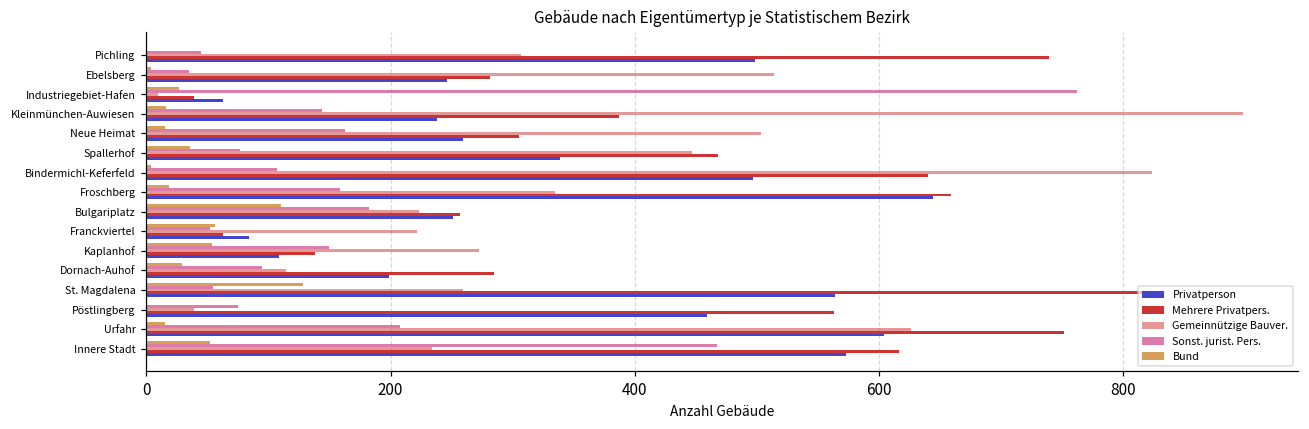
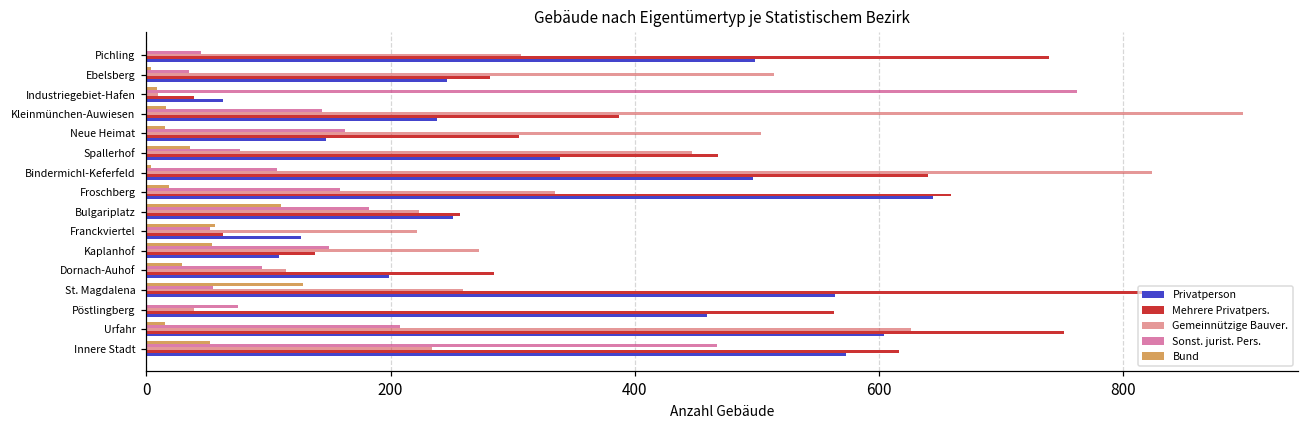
Bund, Industriegebiet-Hafen: 27 -> 9
Privatperson, Neue Heimat: 259 -> 147
Privatperson, Franckviertel: 84 -> 127
